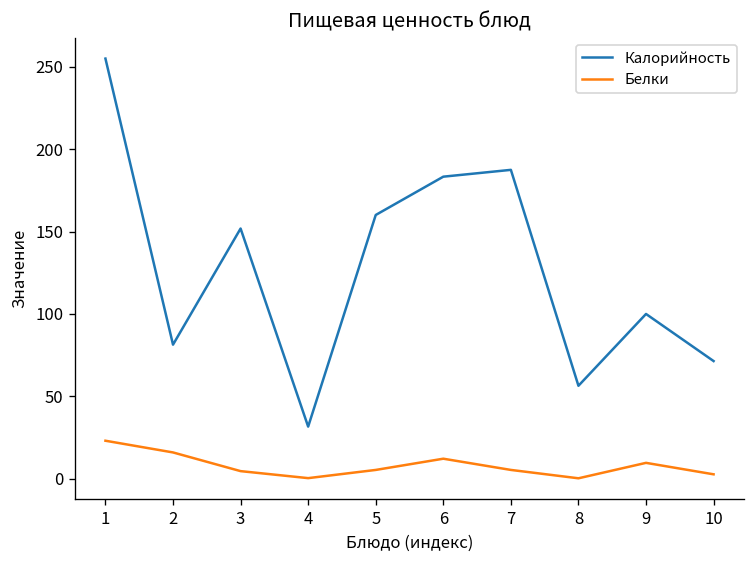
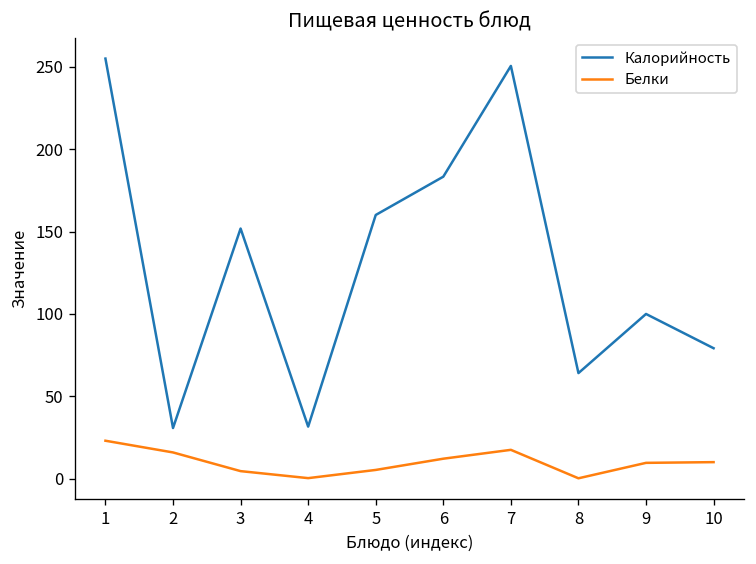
Калорийность, 2: 81 -> 31
Калорийность, 7: 188 -> 251
Белки, 7: 5 -> 18
Калорийность, 8: 56 -> 64
Калорийность, 10: 71 -> 79
Белки, 10: 3 -> 10
